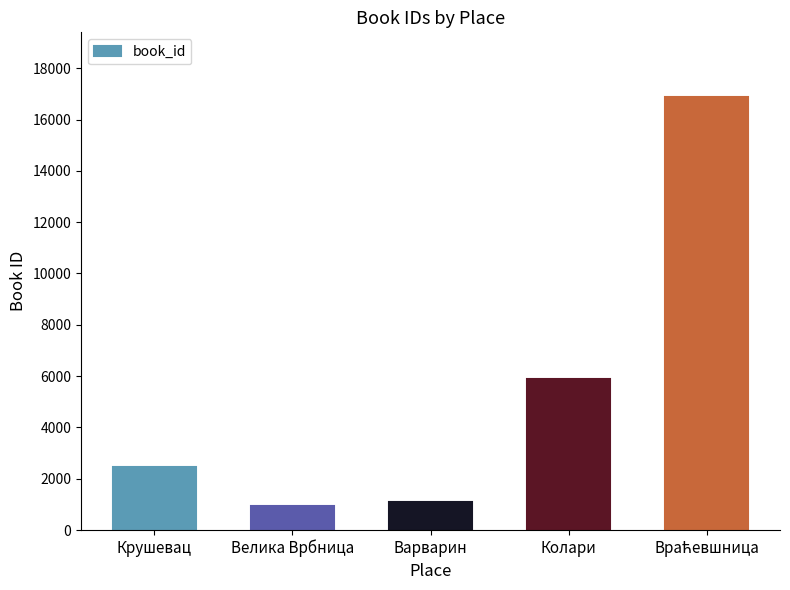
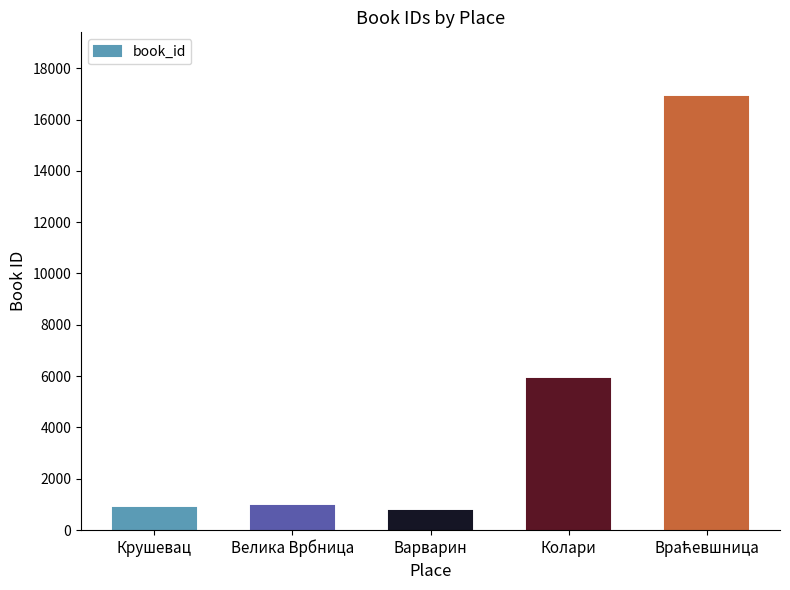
Крушевац: 2500 -> 800
Варварин: 1100 -> 700
